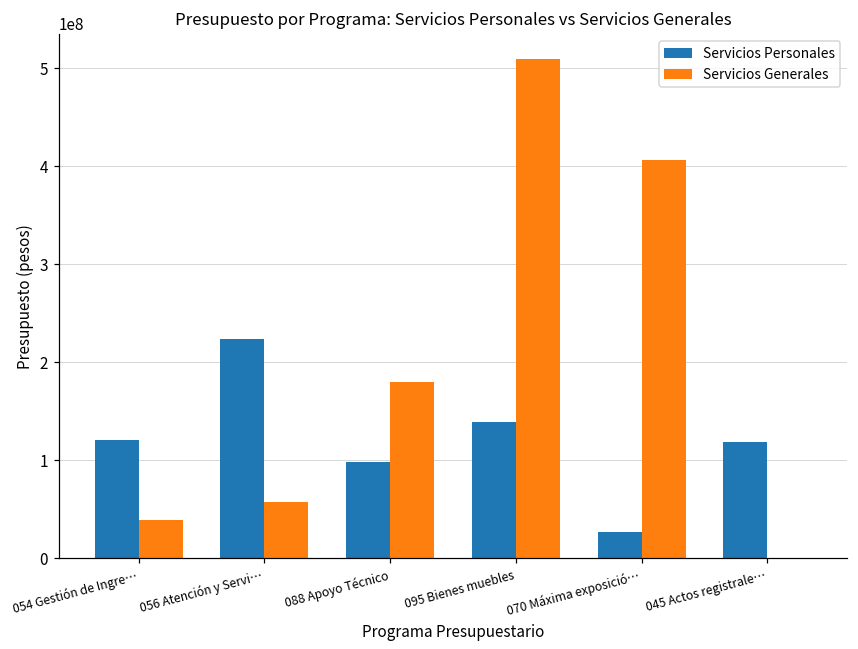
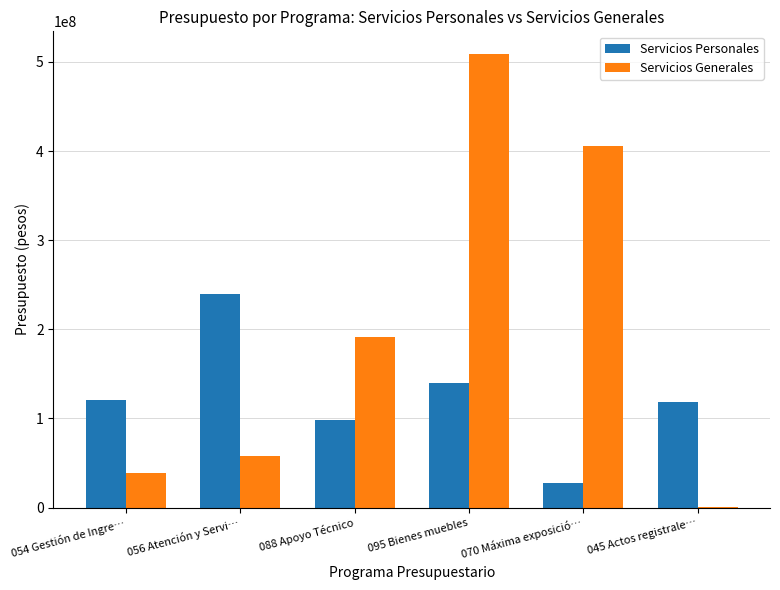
Servicios Personales, 056 Atención y Servi…: 220000000 -> 240000000
Servicios Generales, 088 Apoyo Técnico: 180000000 -> 190000000
